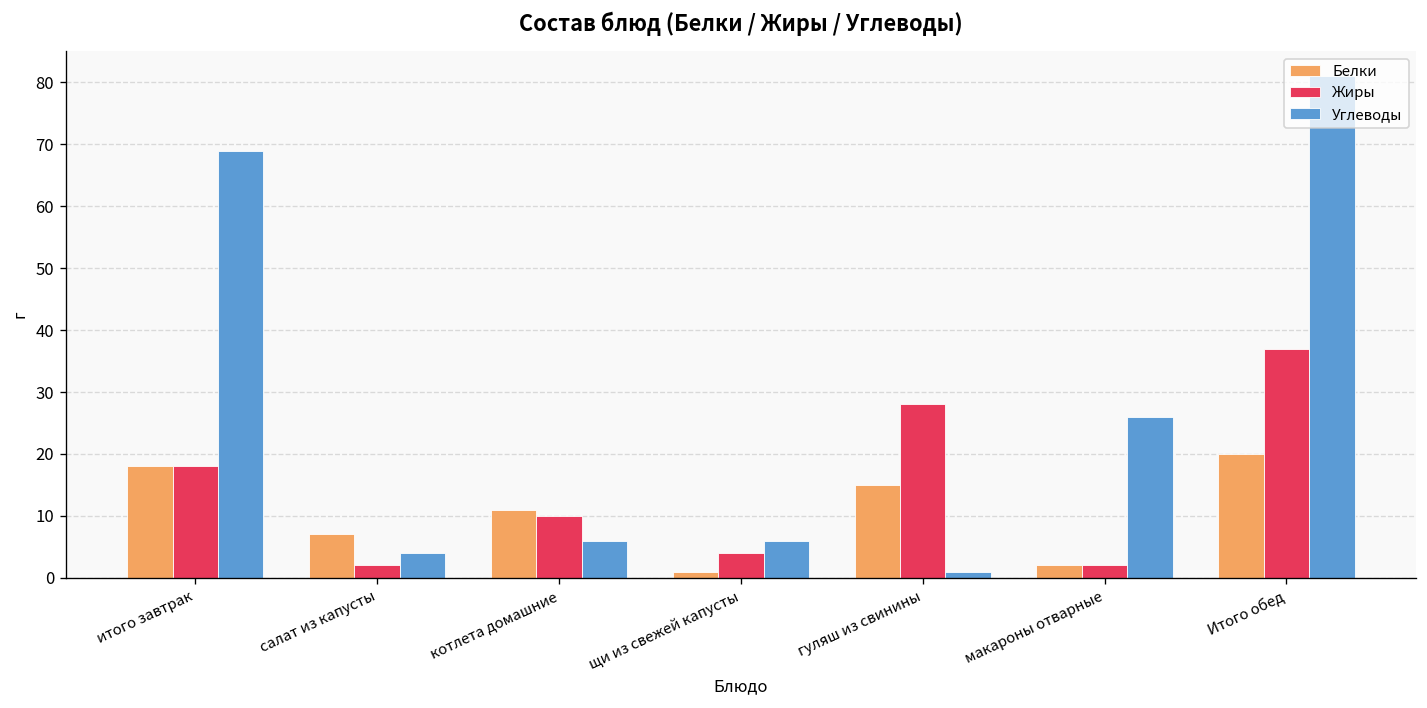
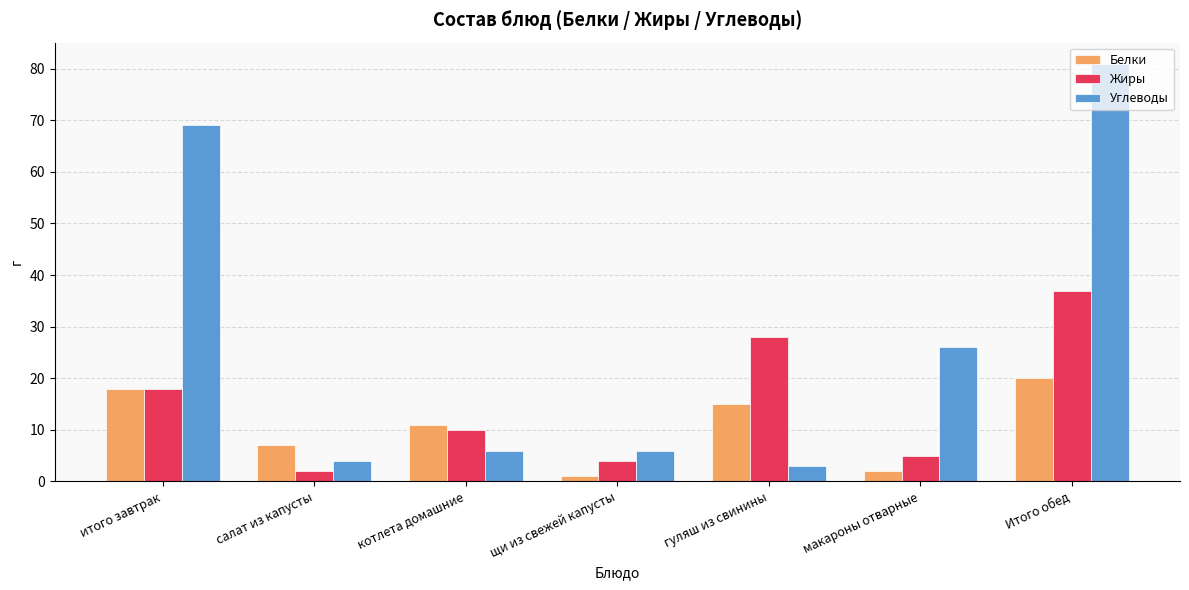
Углеводы, гуляш из свинины: 1 -> 3
Жиры, макароны отварные: 2 -> 5
